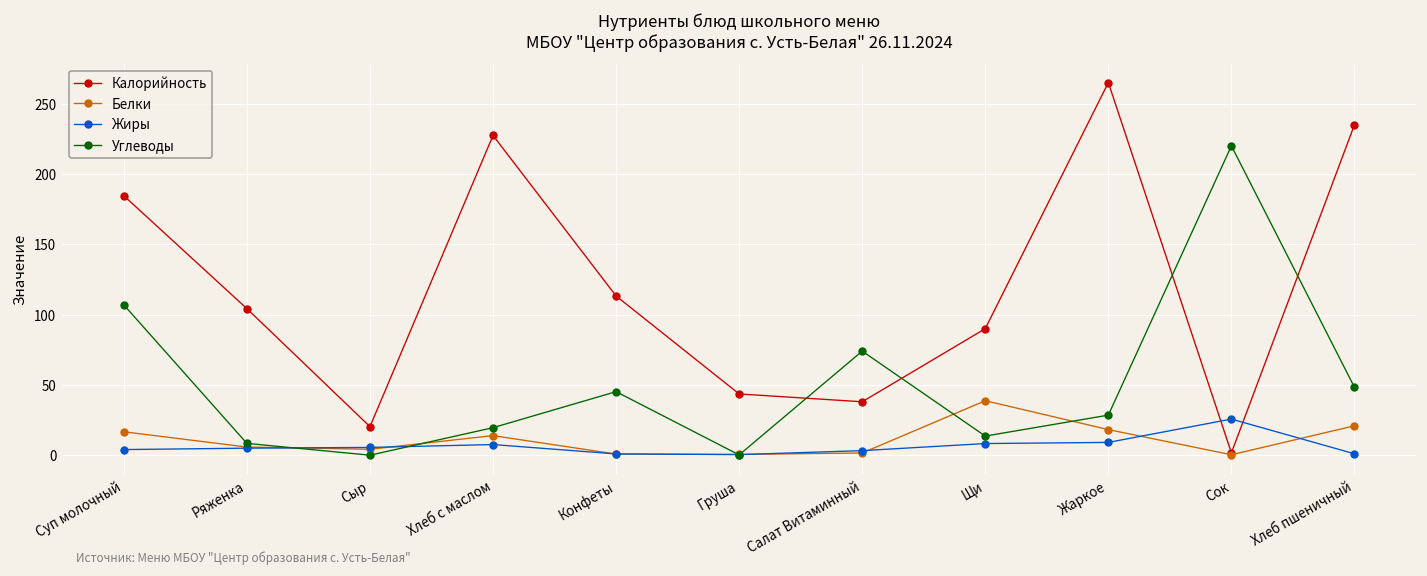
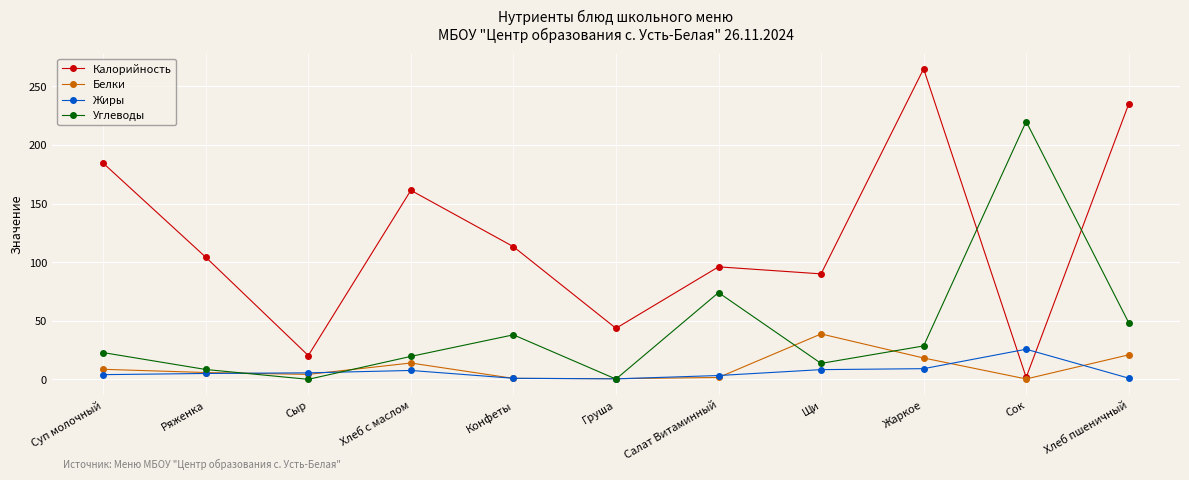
Белки, Суп молочный: 17 -> 9
Углеводы, Суп молочный: 107 -> 23
Калорийность, Хлеб с маслом: 227 -> 161
Углеводы, Конфеты: 45 -> 38
Калорийность, Салат Витаминный: 38 -> 96
